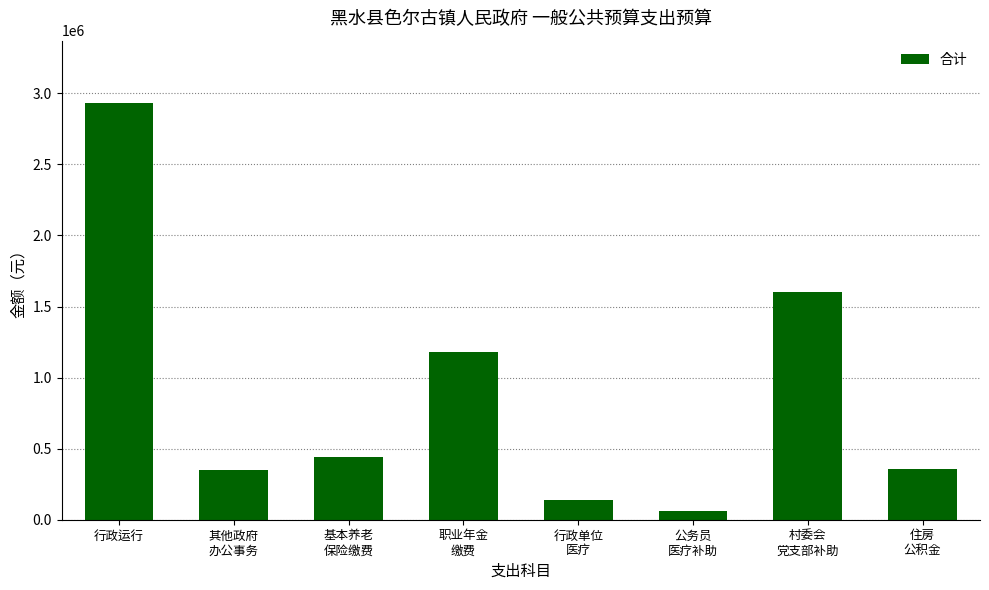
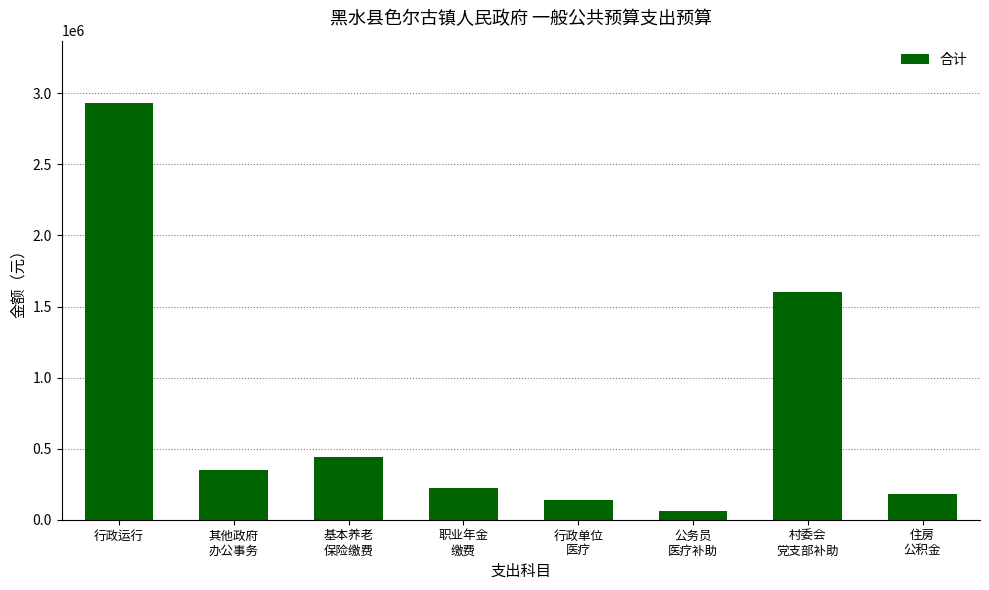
职业年金 缴费: 1180000 -> 220000
住房 公积金: 350000 -> 180000
